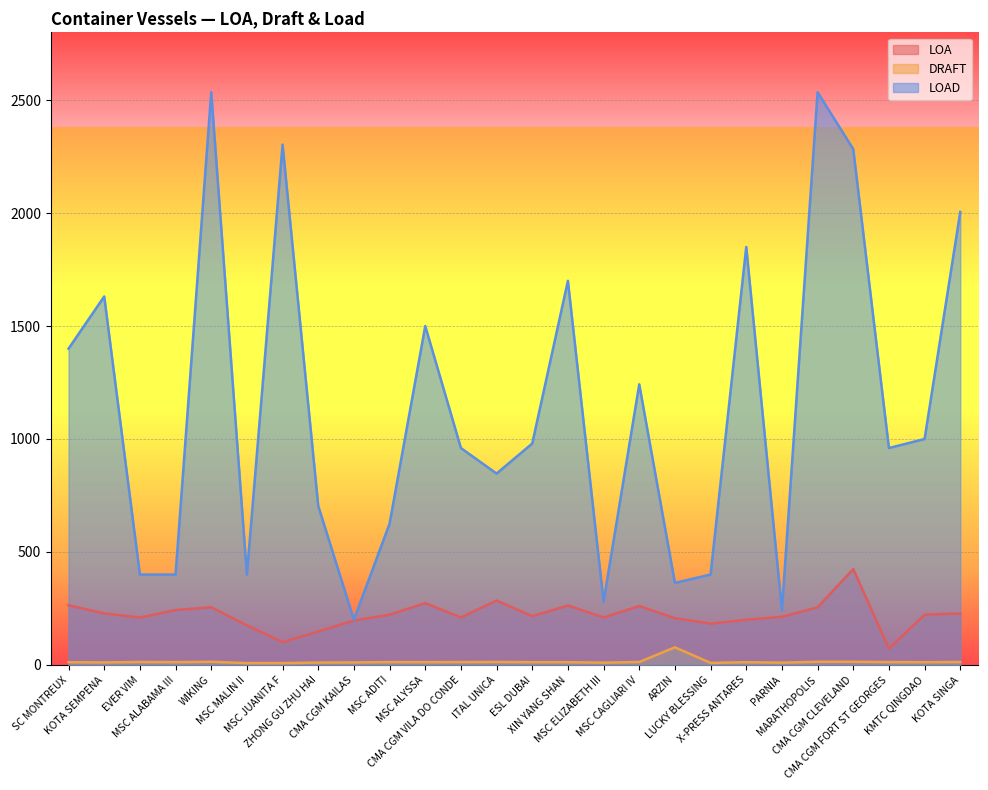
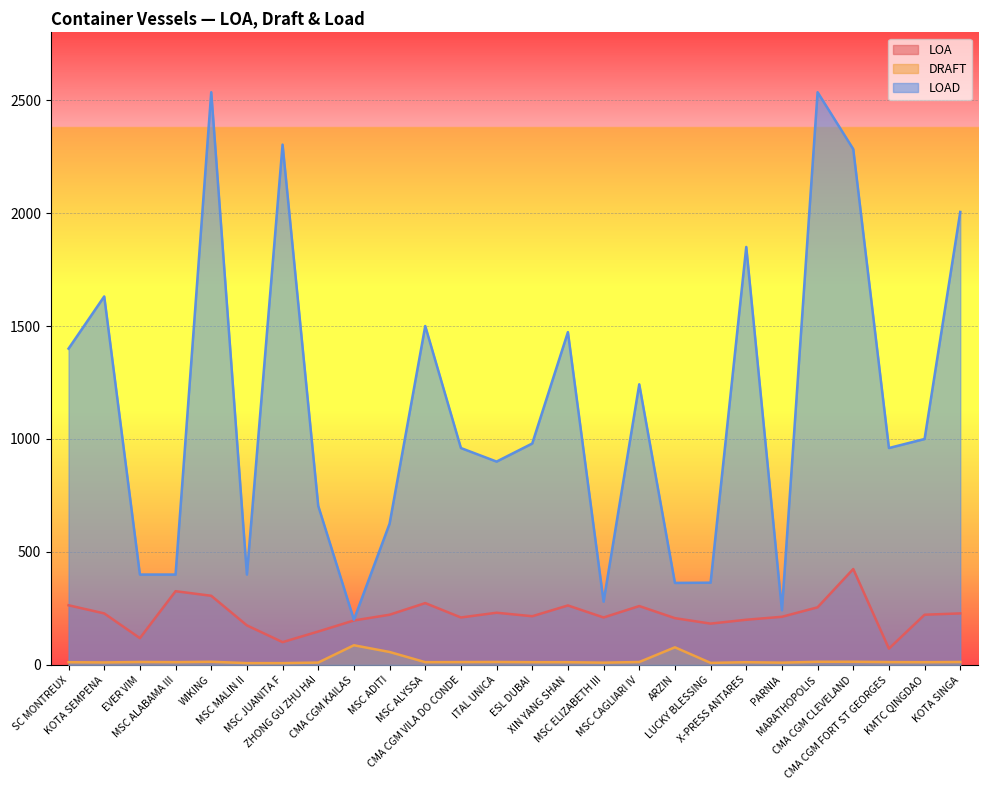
LOA, EVER VIM: 210 -> 120
LOA, MSC ALABAMA III: 240 -> 330
LOA, WIKING: 260 -> 310
DRAFT, CMA CGM KAILAS: 10 -> 90
DRAFT, MSC ADITI: 10 -> 60
LOA, ITAL UNICA: 290 -> 230
LOAD, ITAL UNICA: 850 -> 900
LOAD, XIN YANG SHAN: 1700 -> 1470
LOAD, LUCKY BLESSING: 400 -> 360
